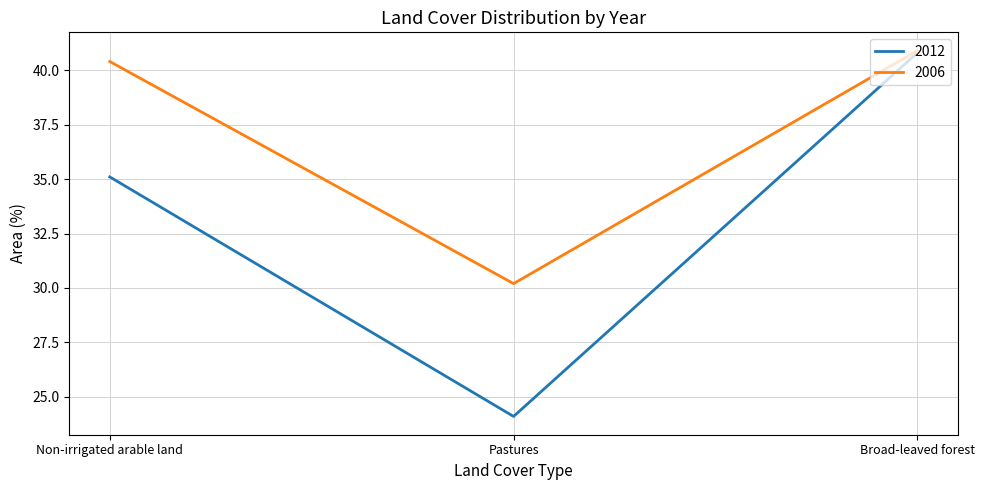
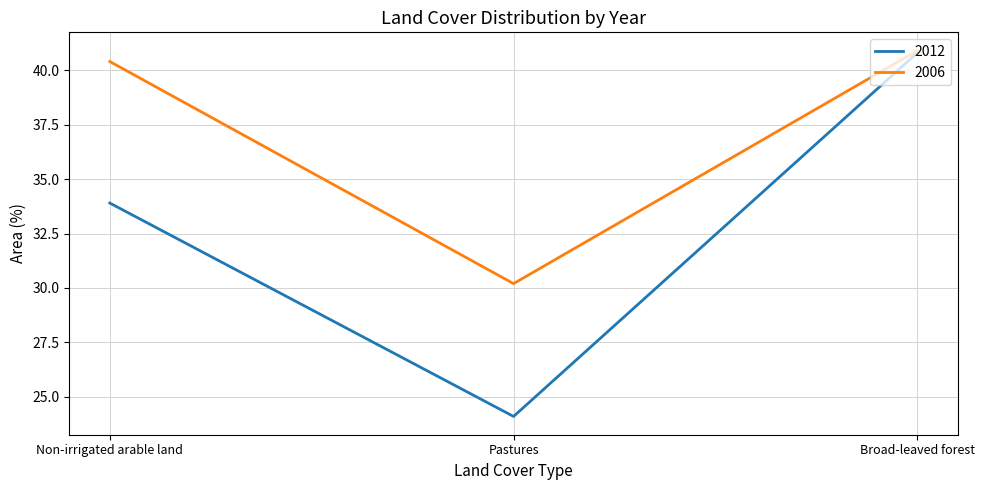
2012, Non-irrigated arable land: 35.1 -> 33.9
